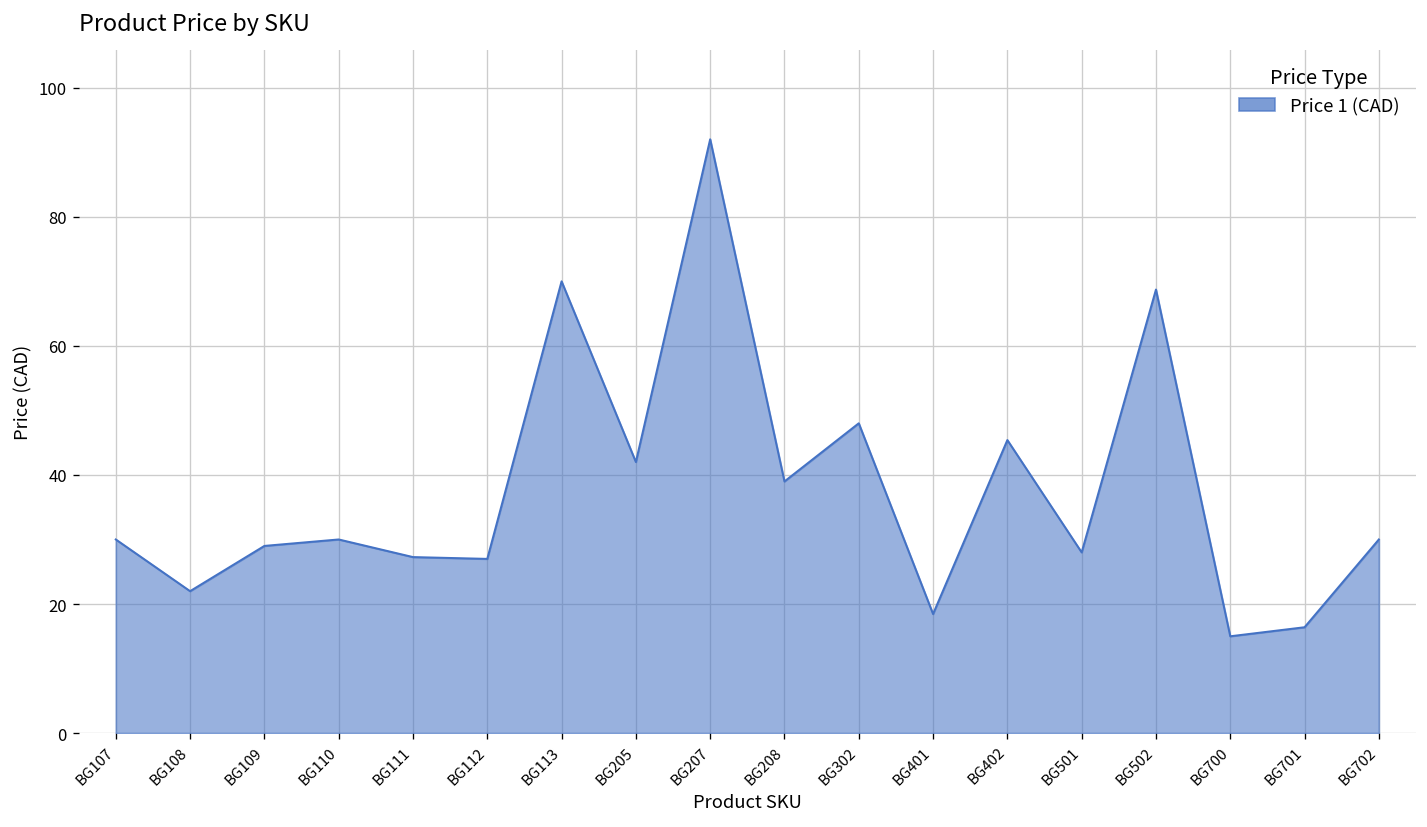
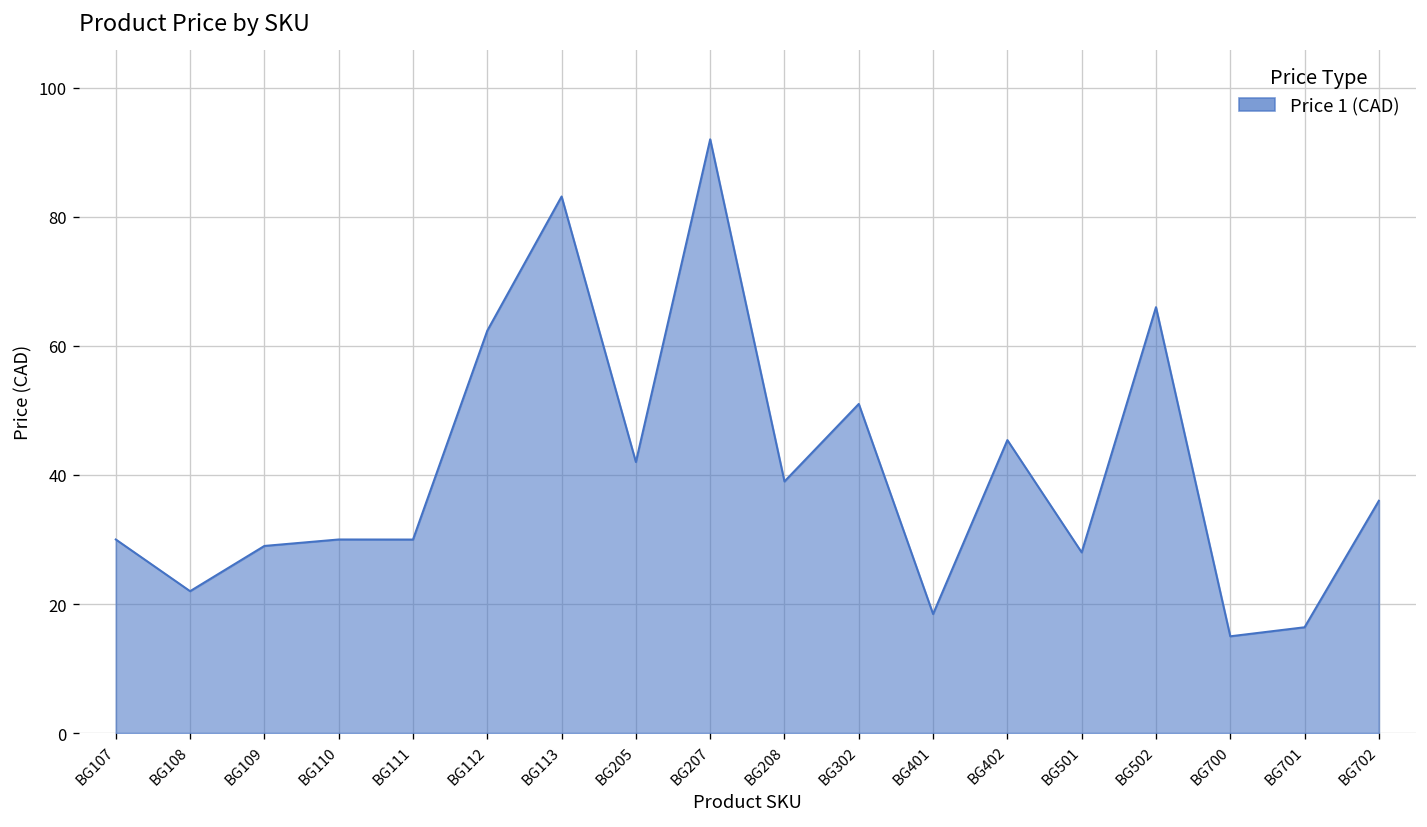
BG111: 27 -> 30
BG112: 27 -> 62
BG113: 70 -> 83
BG302: 48 -> 51
BG502: 69 -> 66
BG702: 30 -> 36
